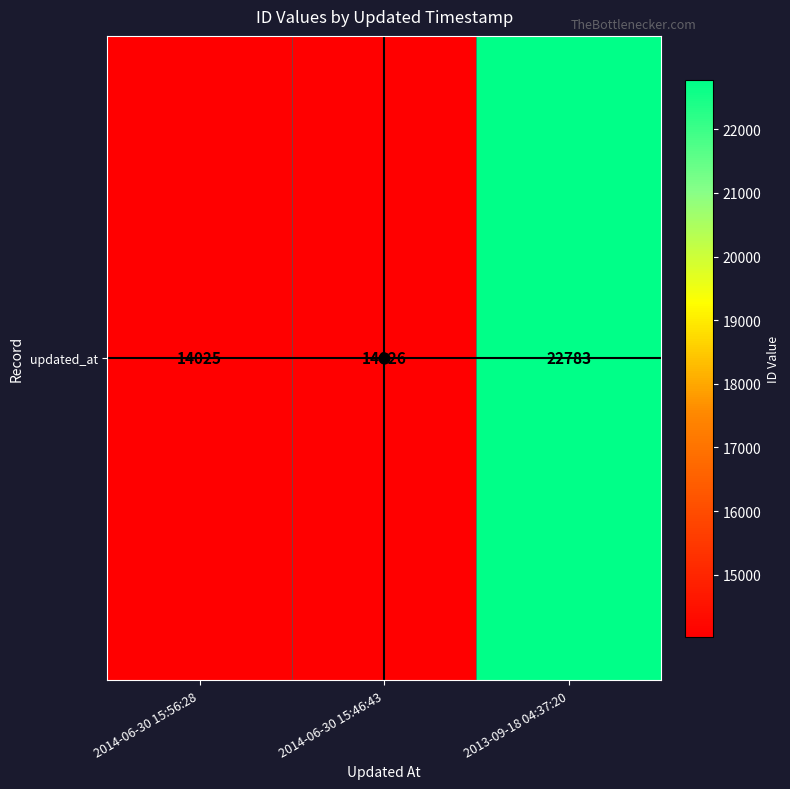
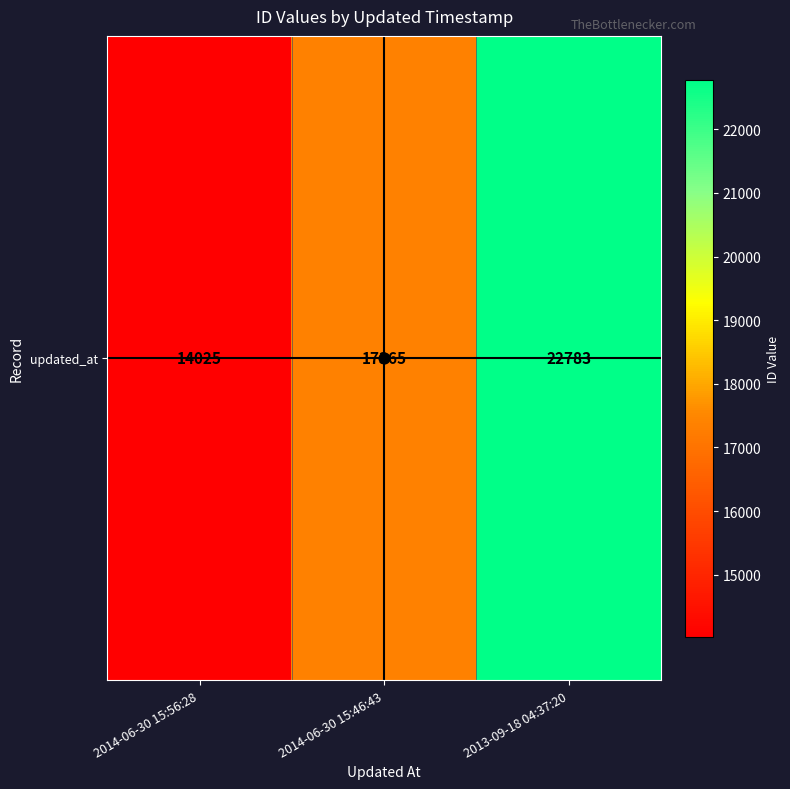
updated_at, 2014-06-30 15:46:43: 14026 -> 17365
